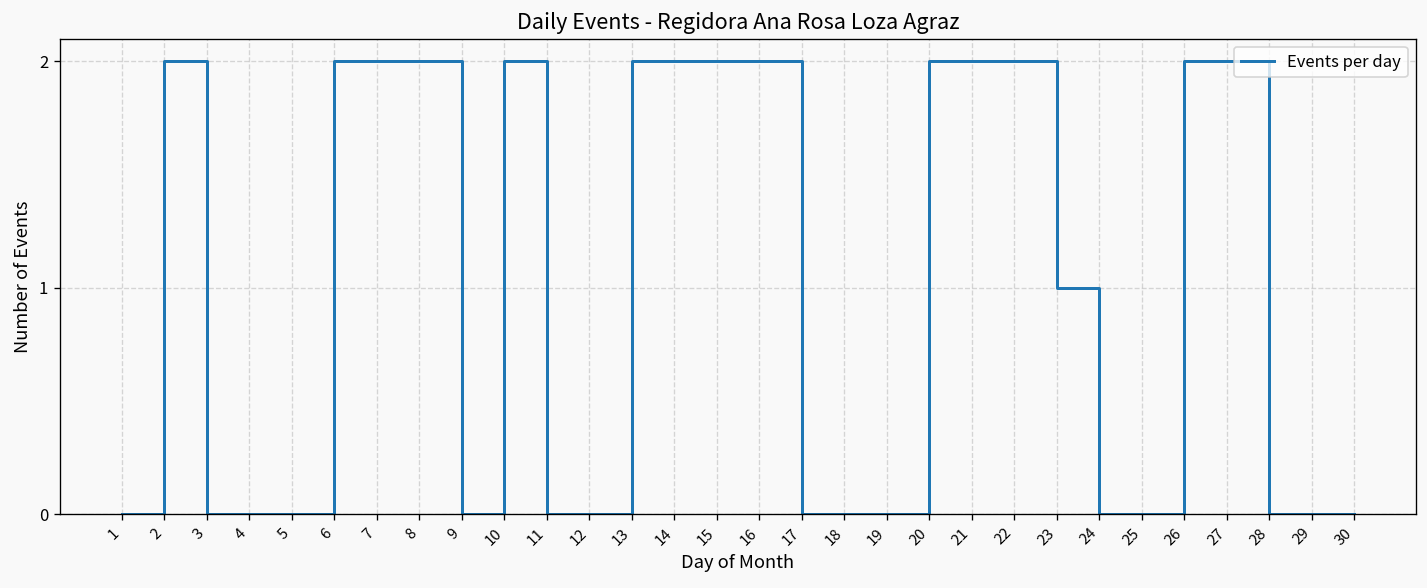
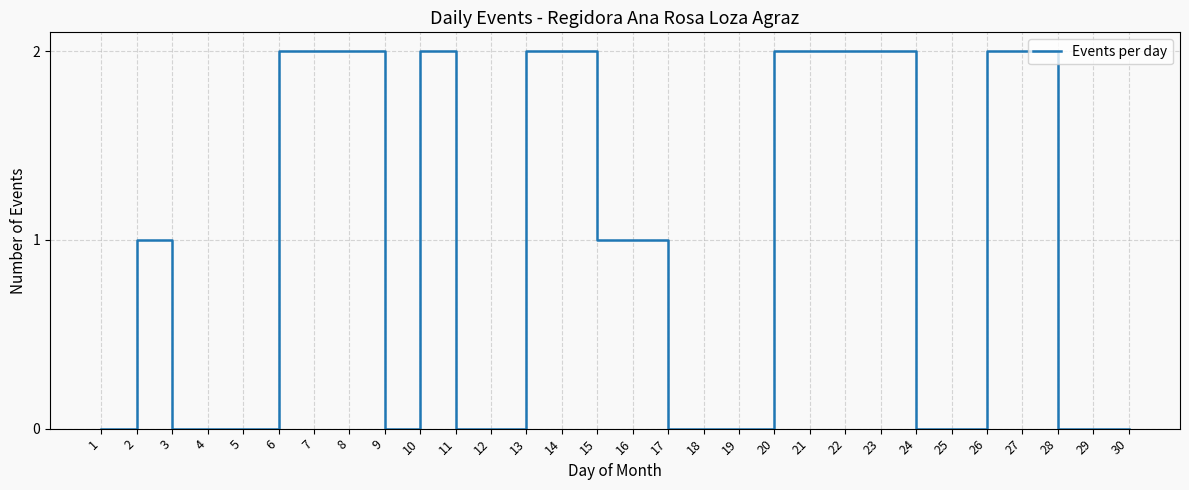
2: 2 -> 1
15: 2 -> 1
16: 2 -> 1
23: 1 -> 2
